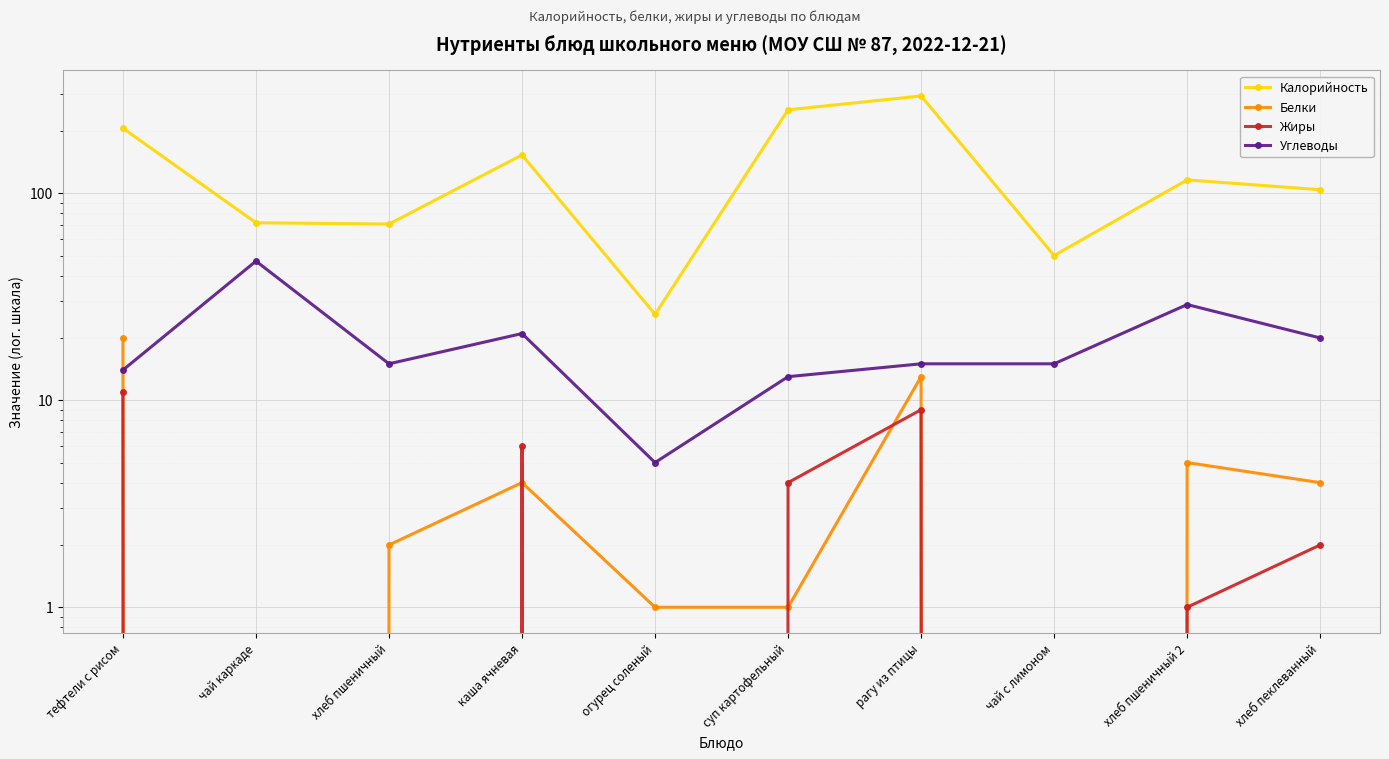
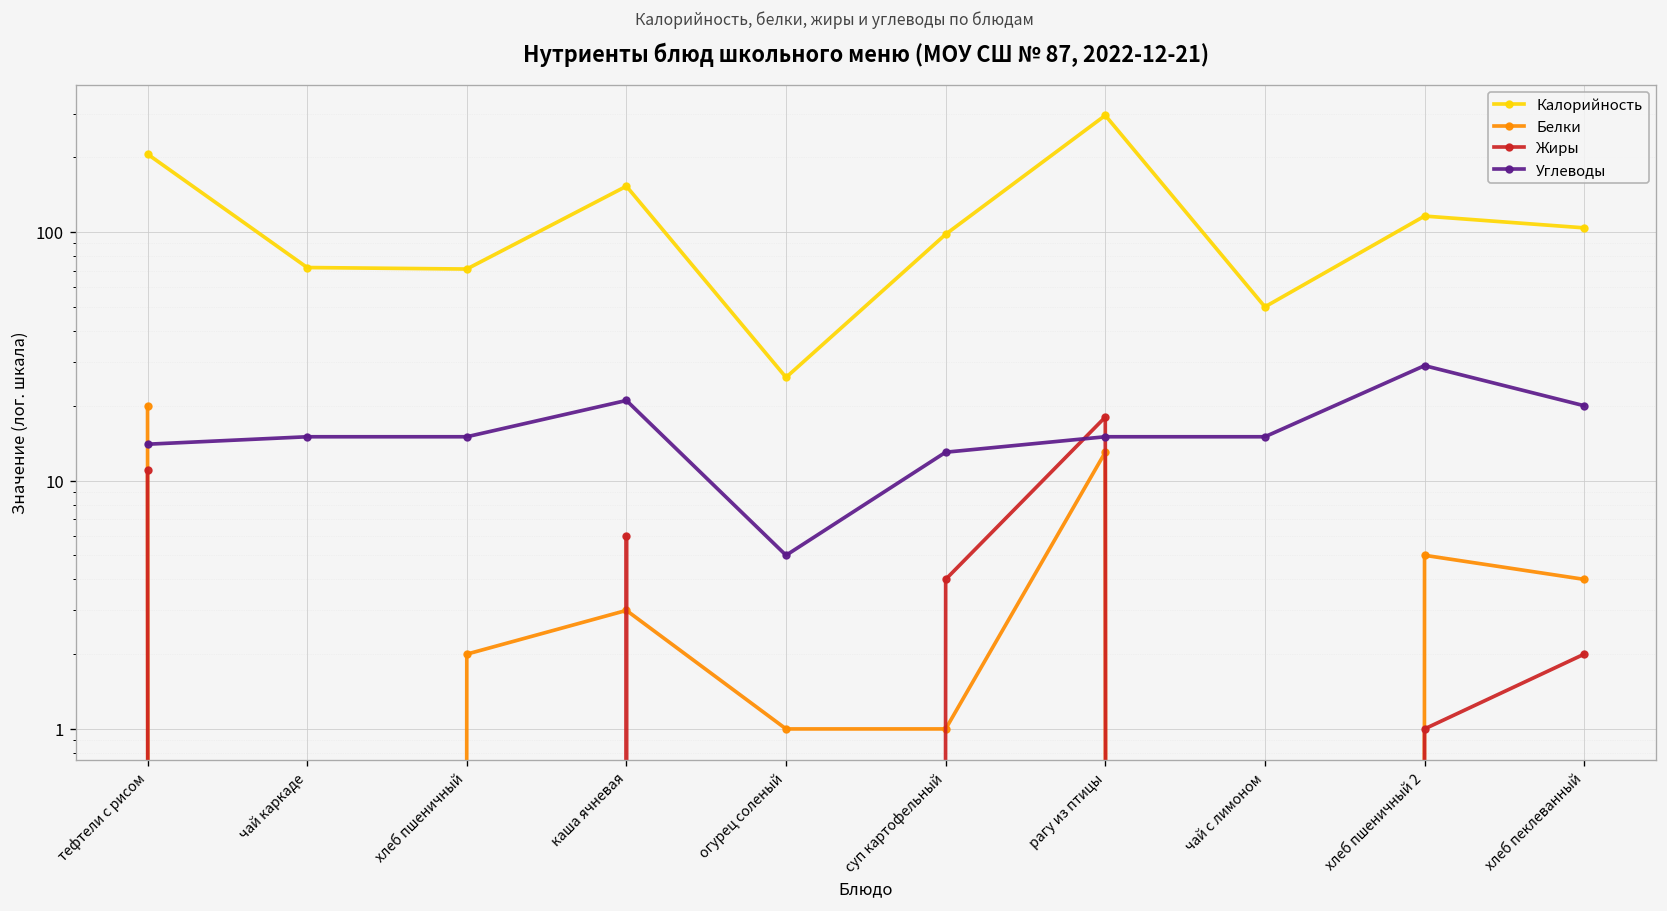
Углеводы, чай каркаде: 47 -> 15
Белки, каша ячневая: 4 -> 3
Калорийность, суп картофельный: 250 -> 100
Жиры, рагу из птицы: 9 -> 18
